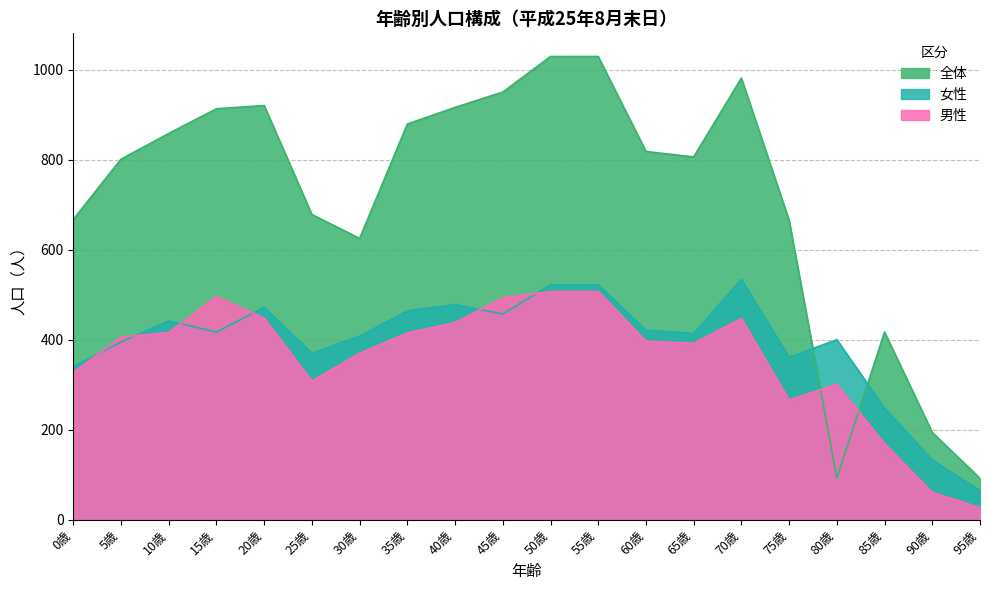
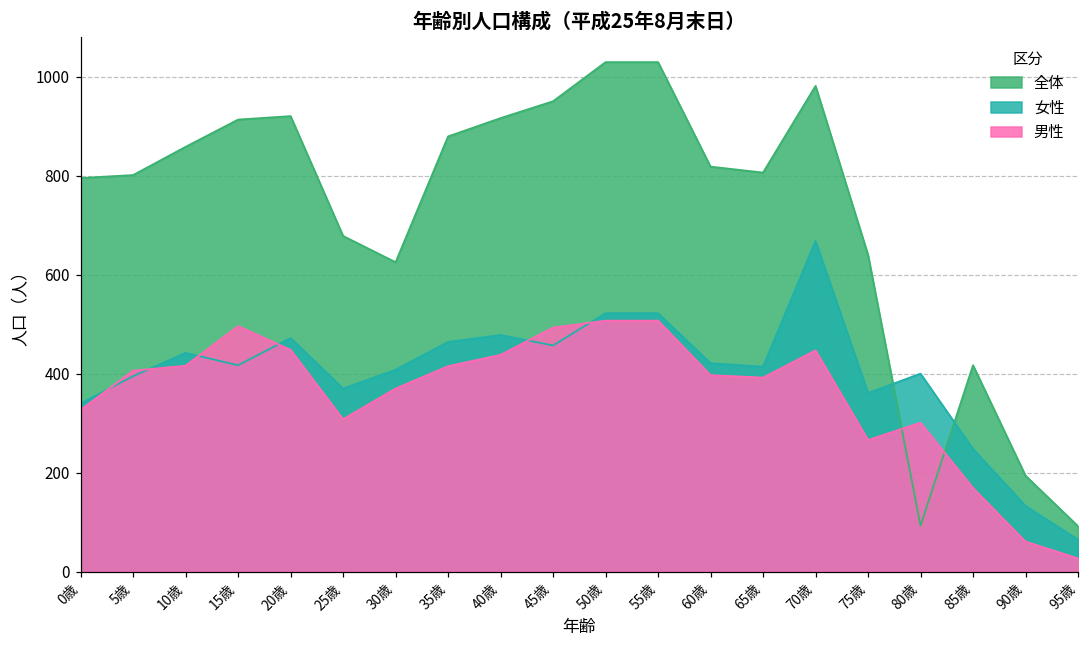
全体, 0歳: 670 -> 800
女性, 70歳: 530 -> 670
全体, 75歳: 670 -> 640
